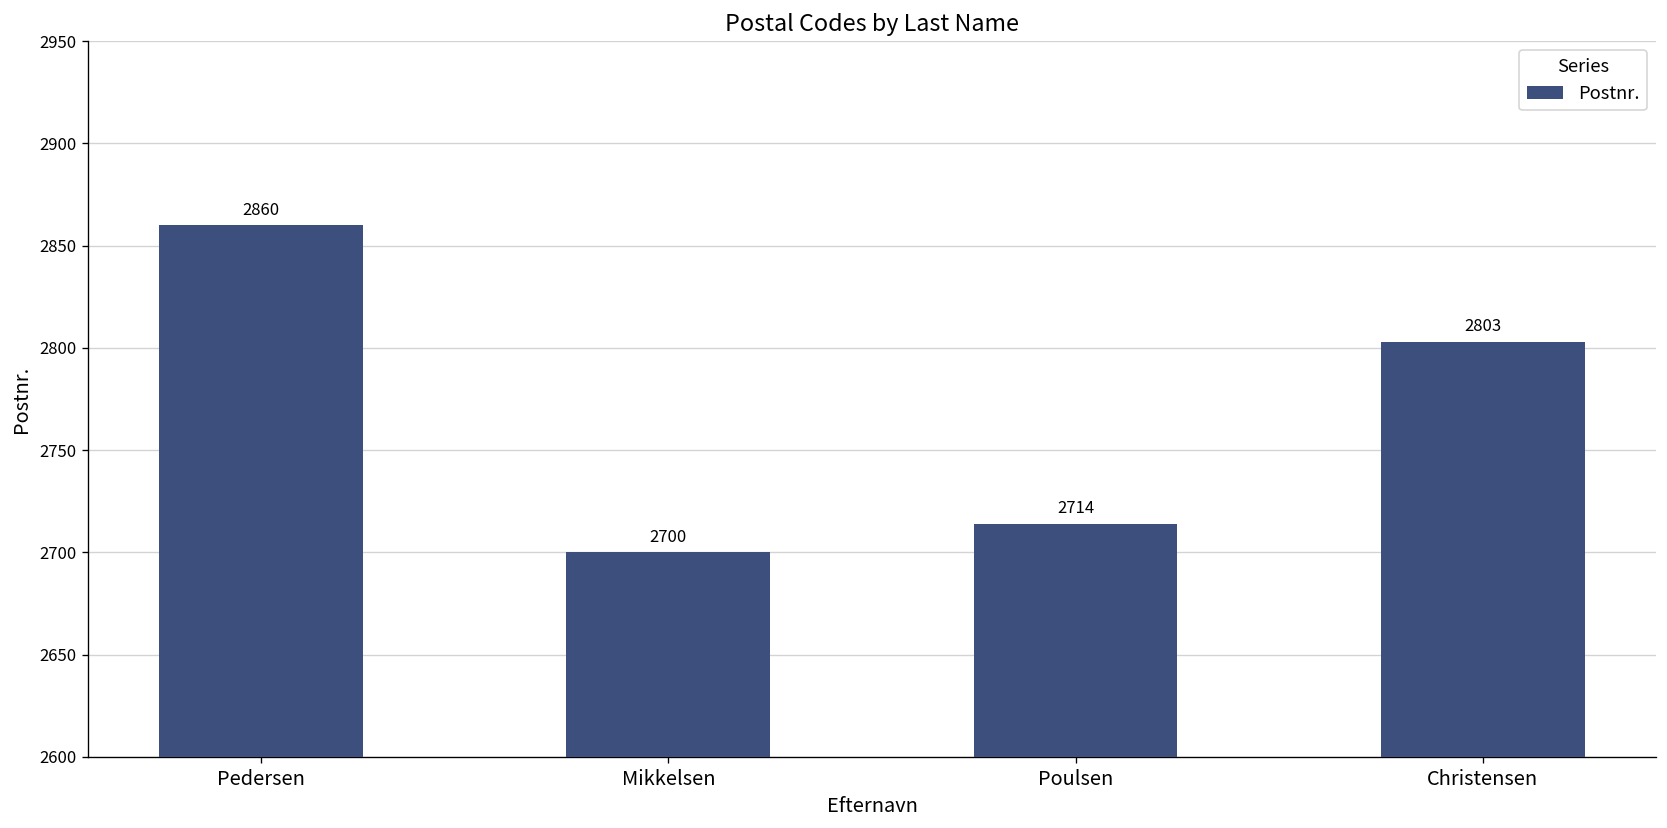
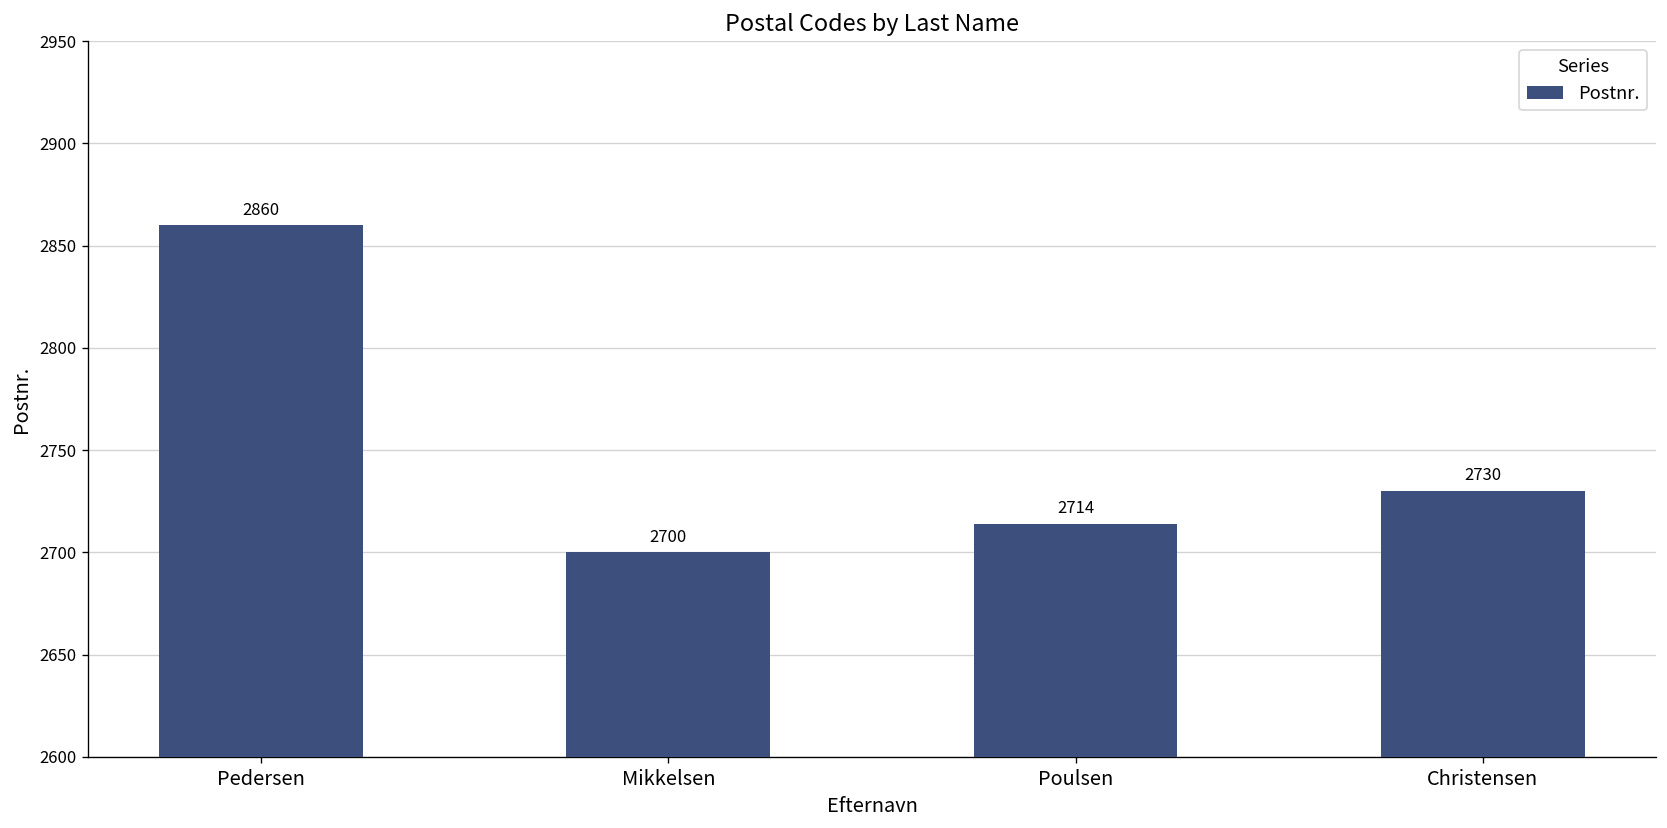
Christensen: 2803 -> 2730
